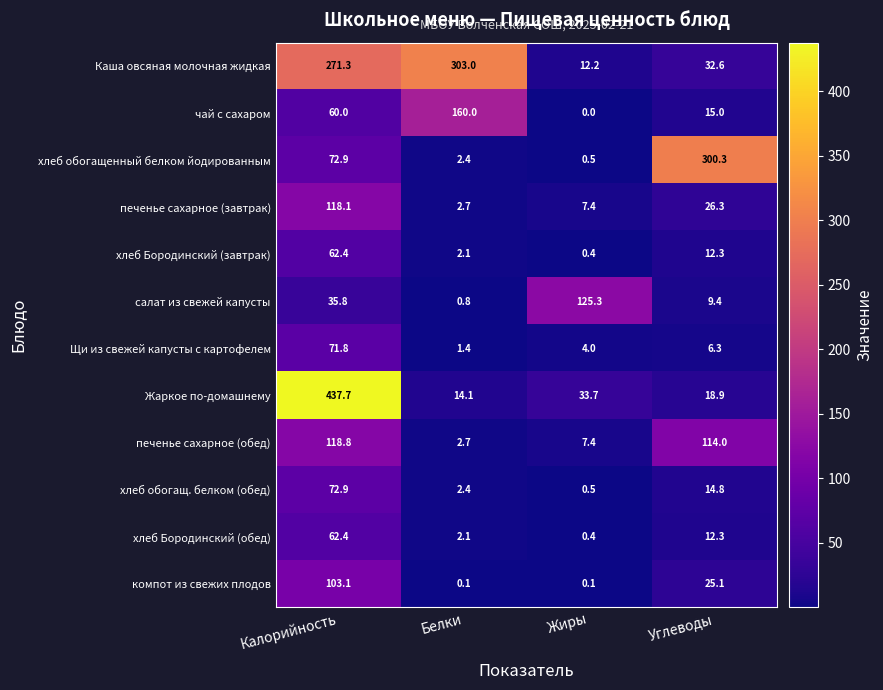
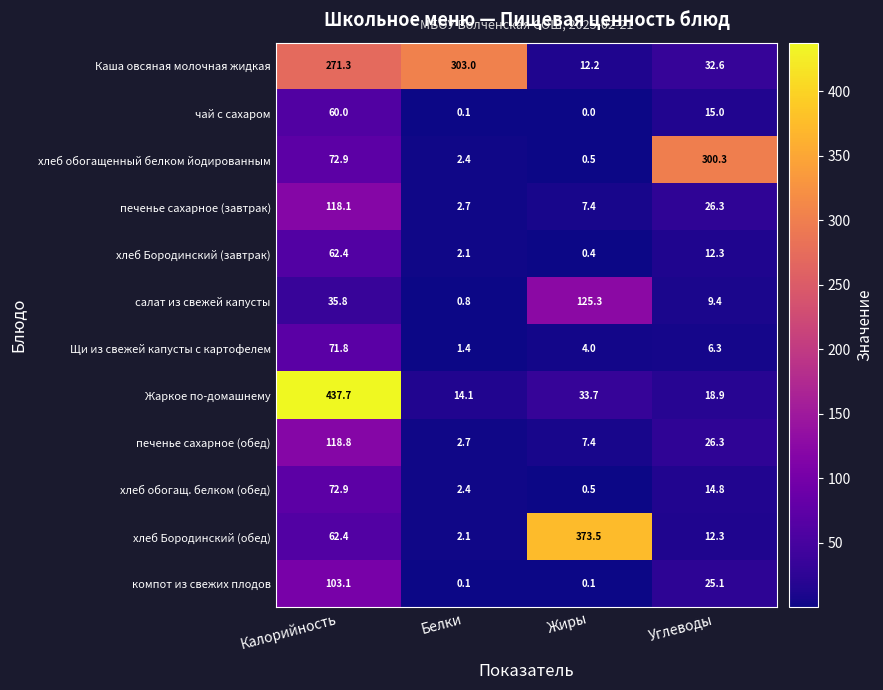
чай с сахаром, Белки: 160.0 -> 0.1
печенье сахарное (обед), Углеводы: 114.0 -> 26.3
хлеб Бородинский (обед), Жиры: 0.4 -> 373.5
